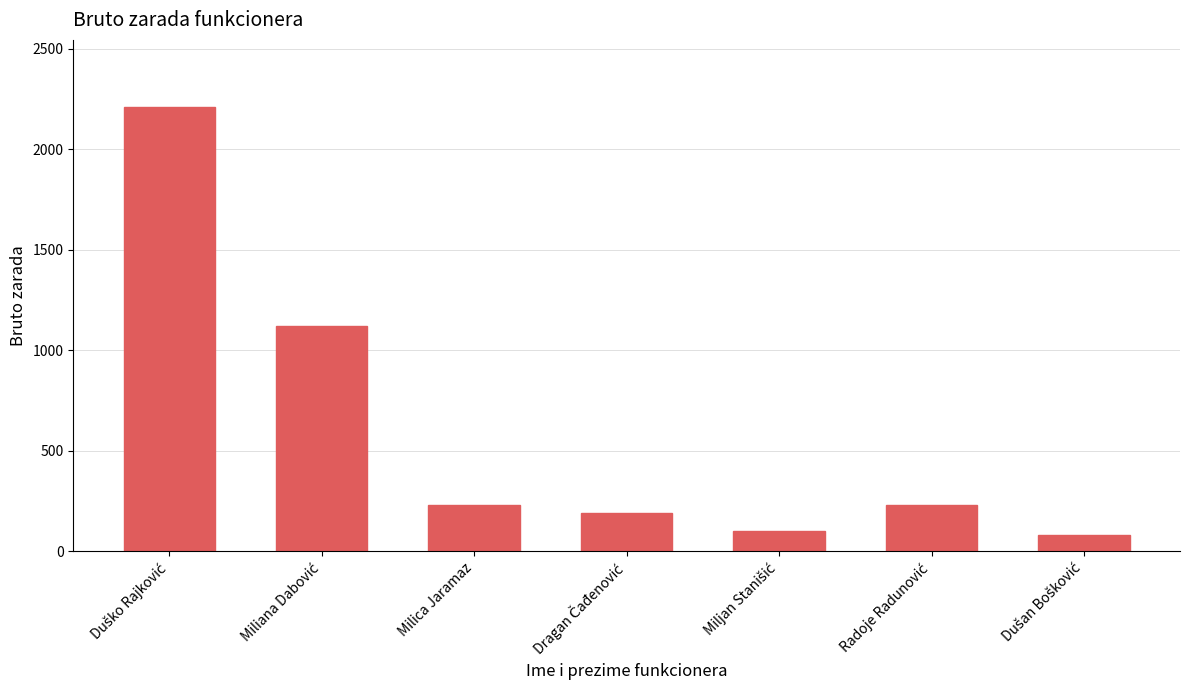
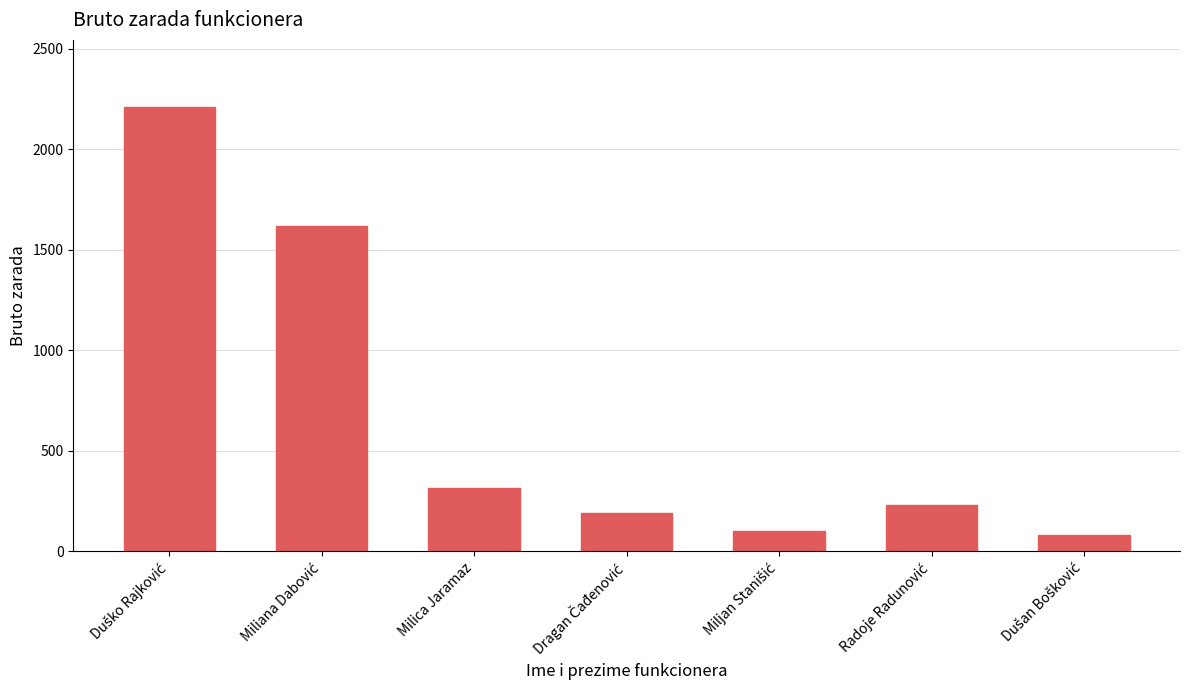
Miliana Dabović: 1120 -> 1620
Milica Jaramaz: 230 -> 310
